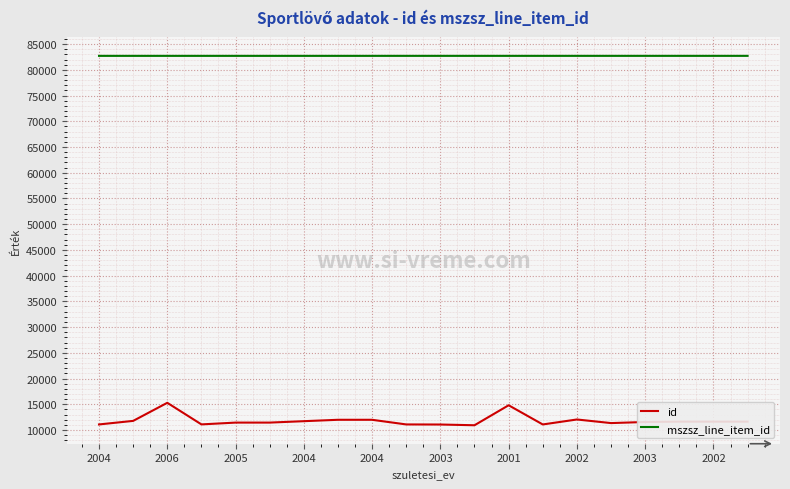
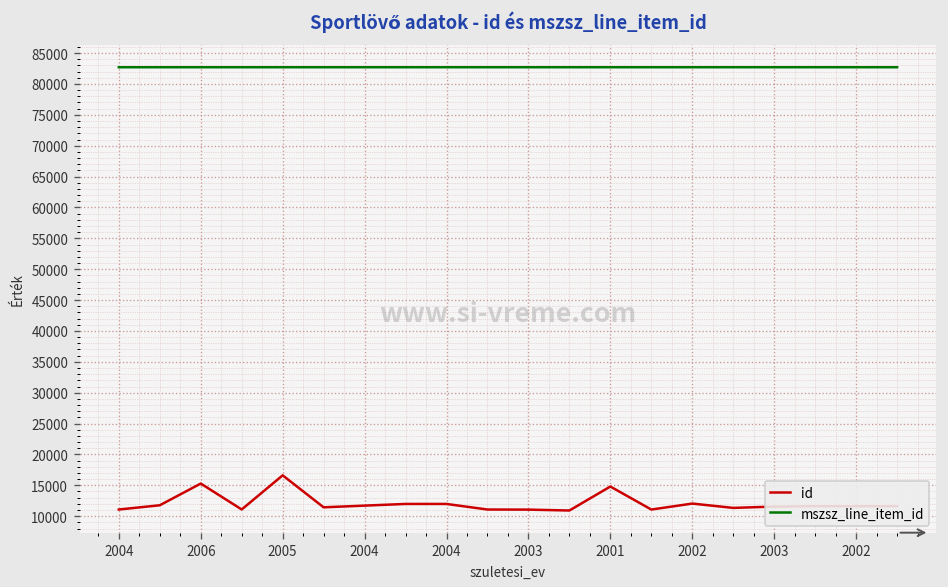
id, 2005: 11000 -> 17000
